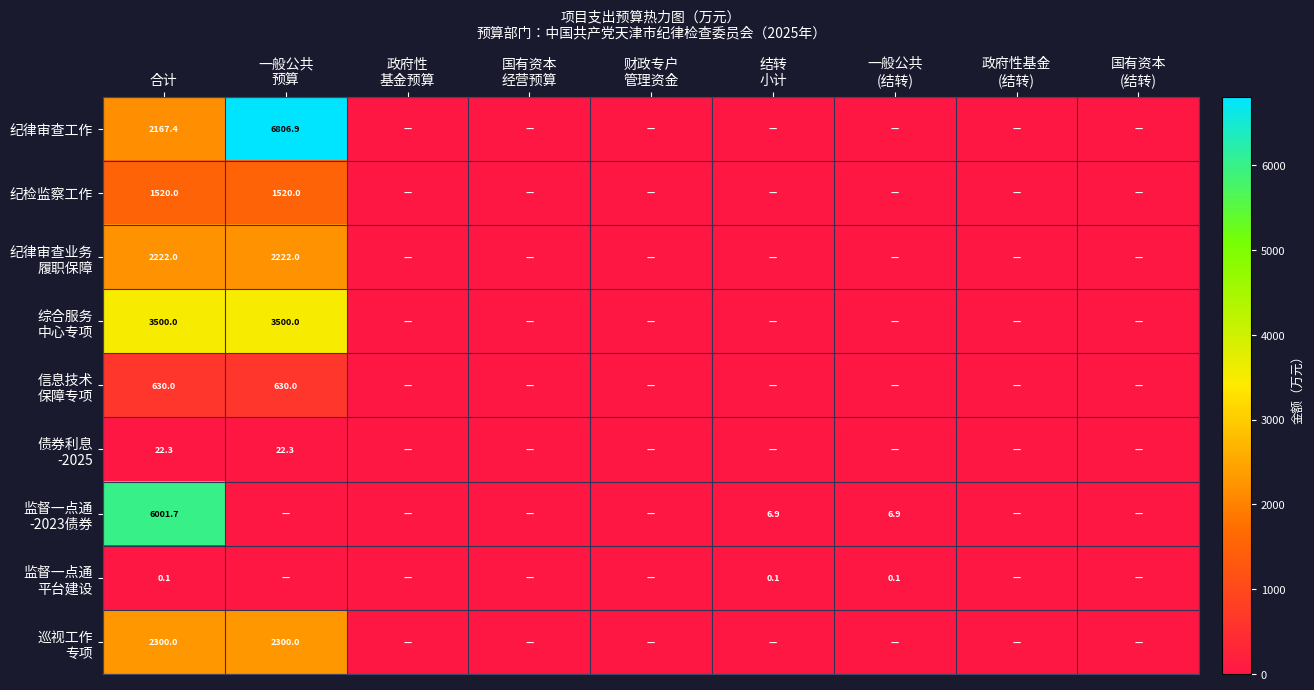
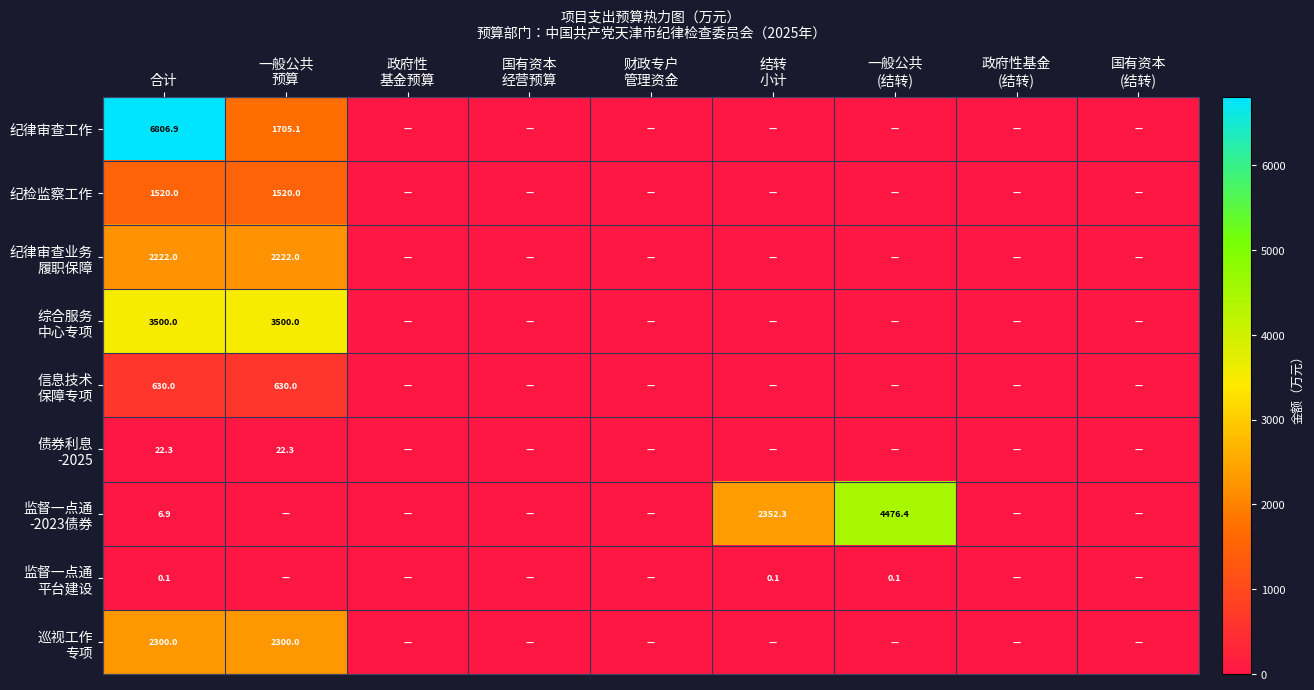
纪律审查工作, 合计: 2167.4 -> 6806.9
纪律审查工作, 一般公共 预算: 6806.9 -> 1705.1
监督一点通 -2023债券, 合计: 6001.7 -> 6.9
监督一点通 -2023债券, 结转 小计: 6.9 -> 2352.3
监督一点通 -2023债券, 一般公共 (结转): 6.9 -> 4476.4
